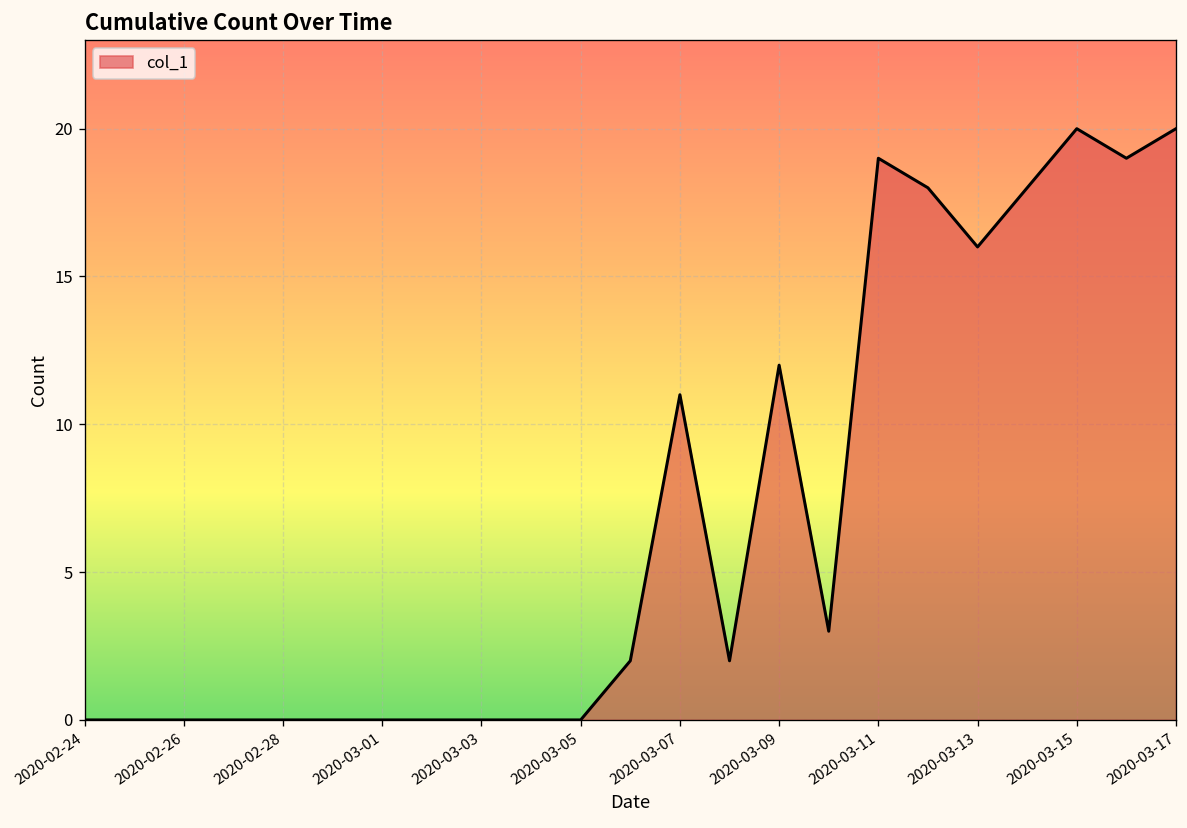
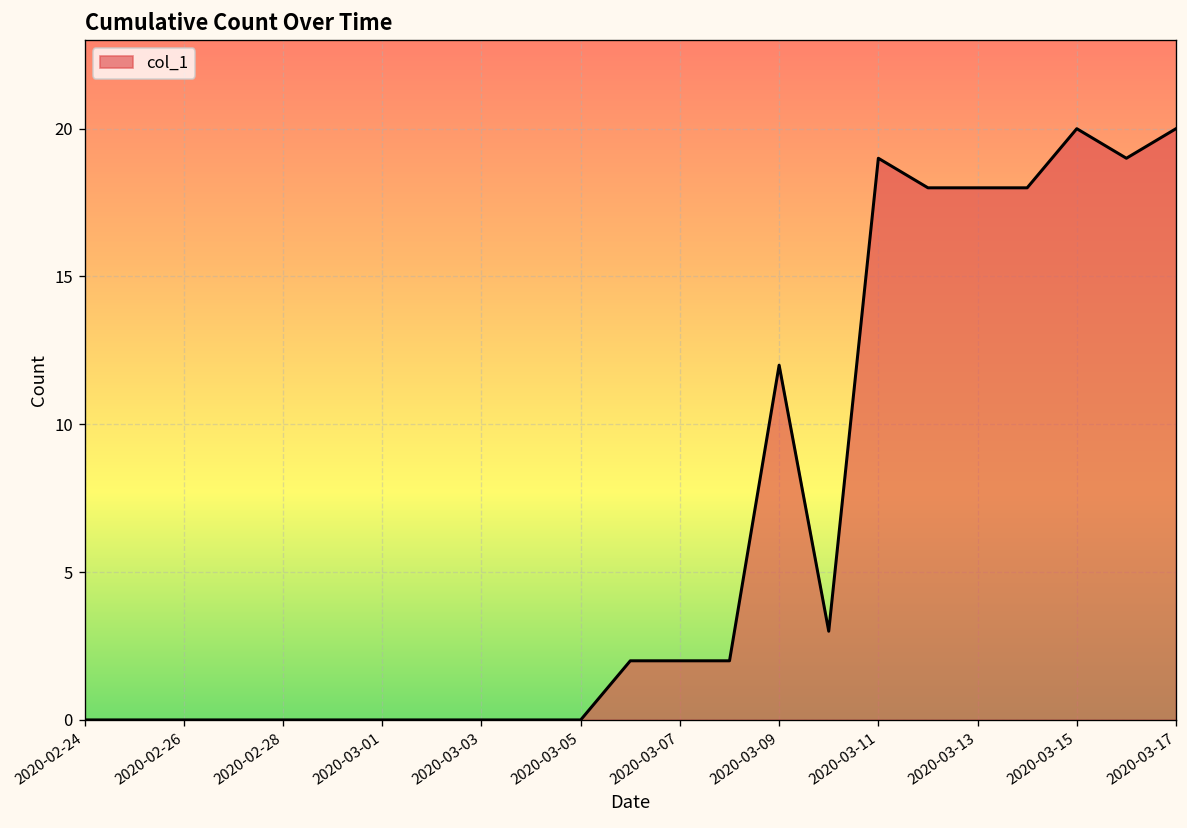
2020-03-07: 11 -> 2
2020-03-13: 16 -> 18
